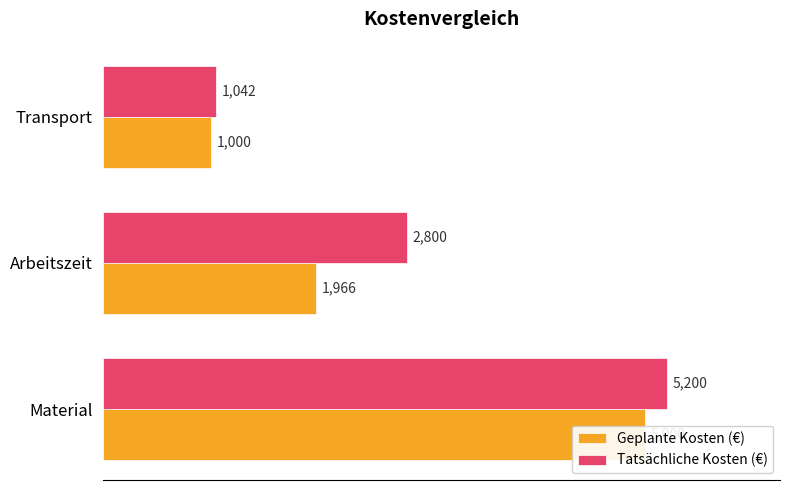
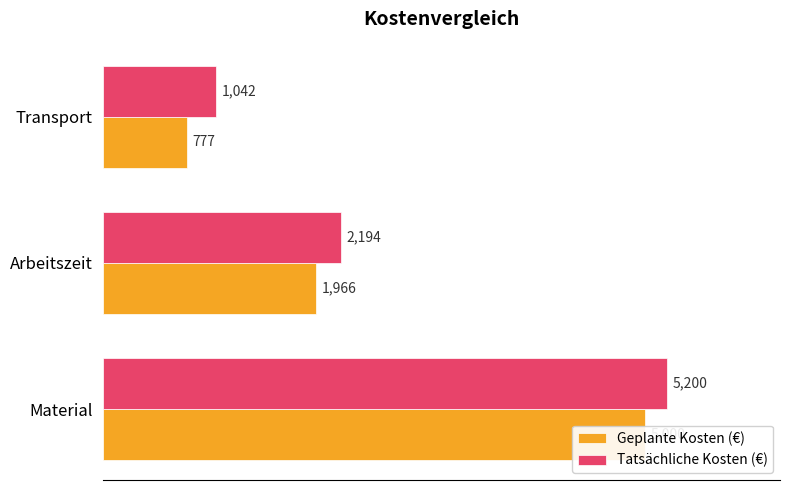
Geplante Kosten (€), Transport: 1,000 -> 777
Tatsächliche Kosten (€), Arbeitszeit: 2,800 -> 2,194
